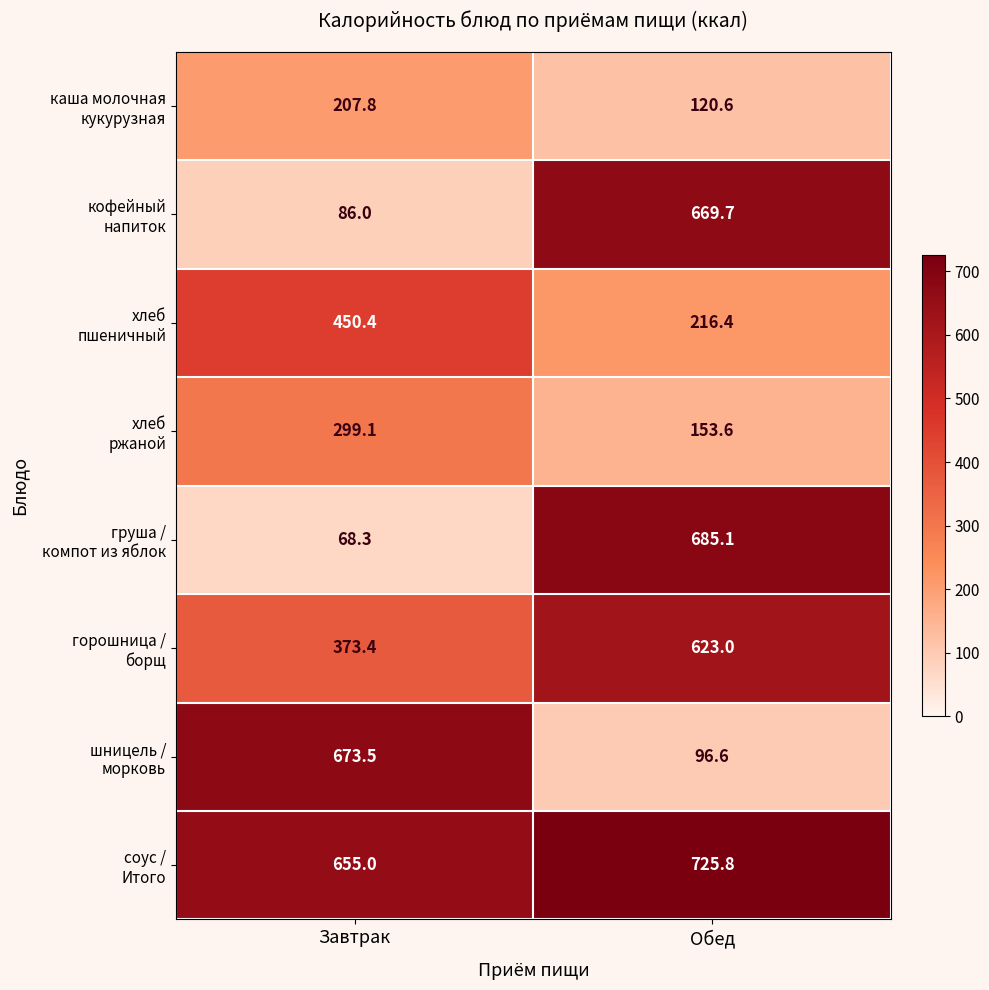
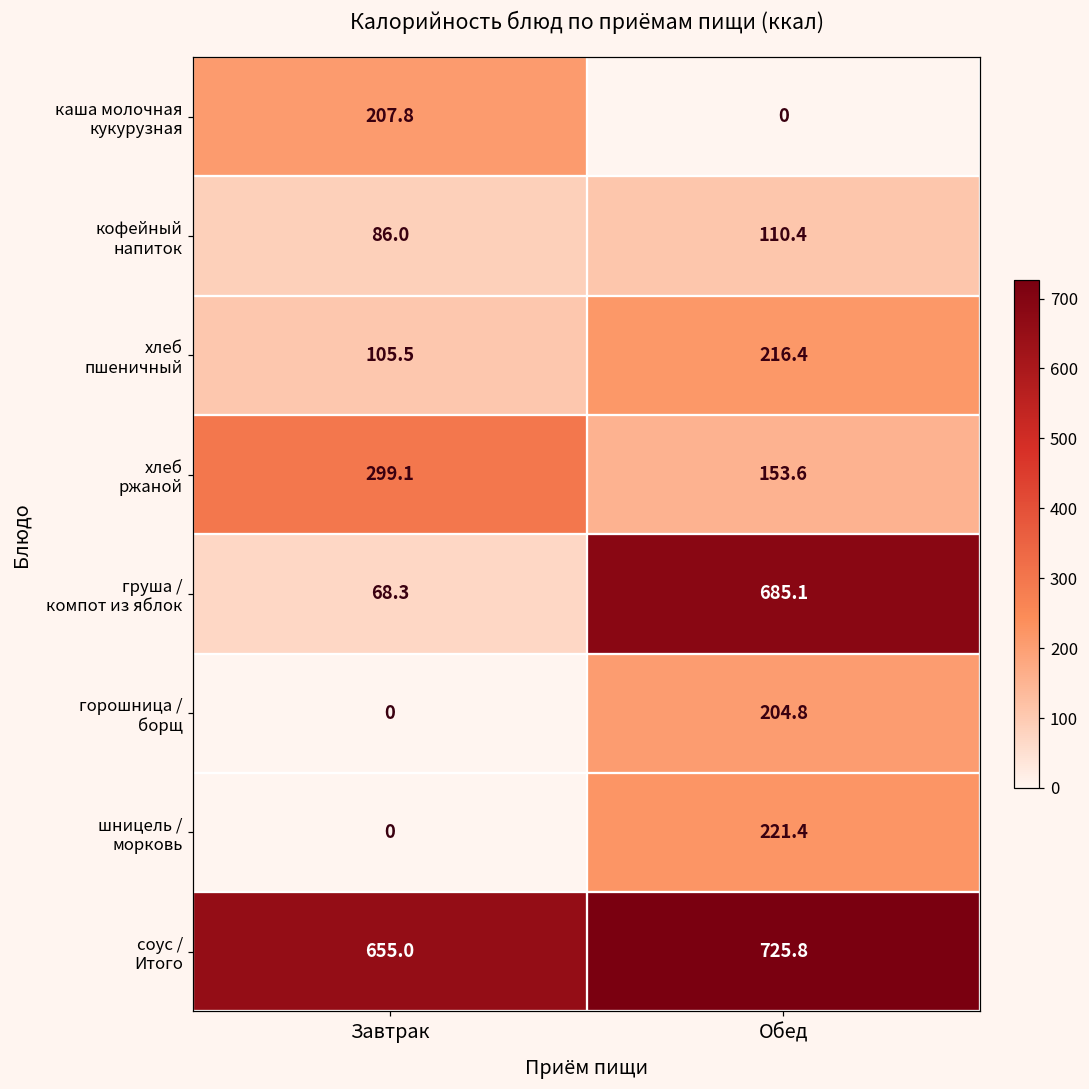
каша молочная кукурузная, Обед: 120.6 -> 0
кофейный напиток, Обед: 669.7 -> 110.4
хлеб пшеничный, Завтрак: 450.4 -> 105.5
горошница / борщ, Завтрак: 373.4 -> 0
горошница / борщ, Обед: 623.0 -> 204.8
шницель / морковь, Завтрак: 673.5 -> 0
шницель / морковь, Обед: 96.6 -> 221.4
